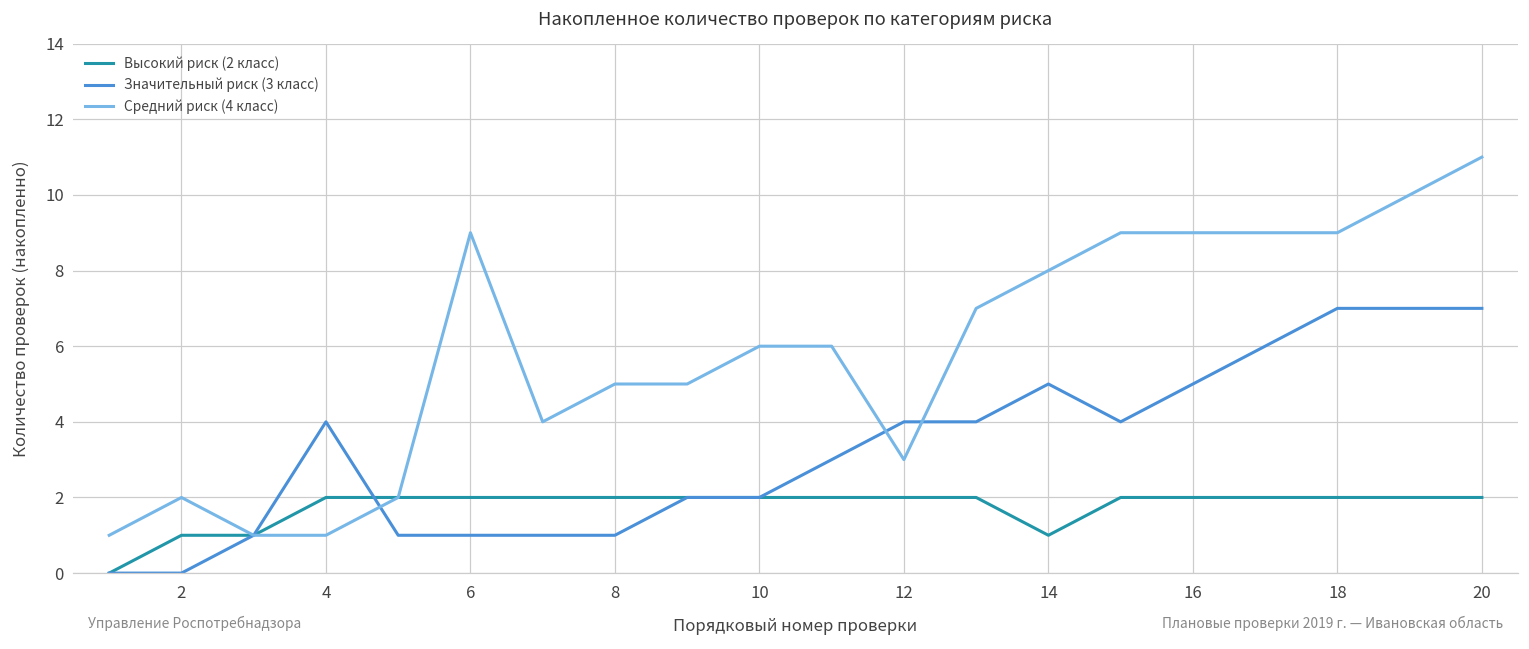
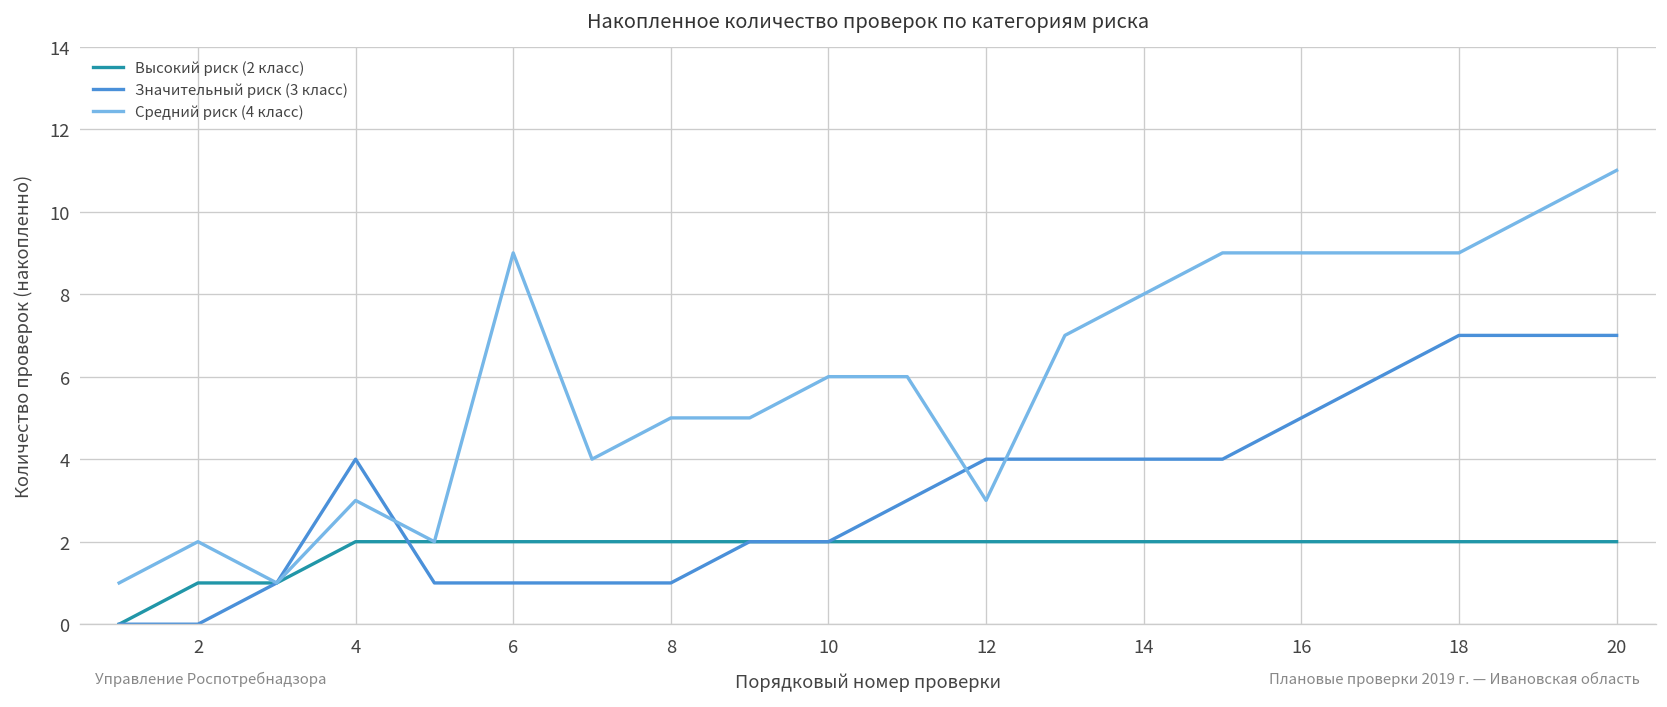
Средний риск (4 класс), 4: 1 -> 3
Высокий риск (2 класс), 14: 1 -> 2
Значительный риск (3 класс), 14: 5 -> 4
